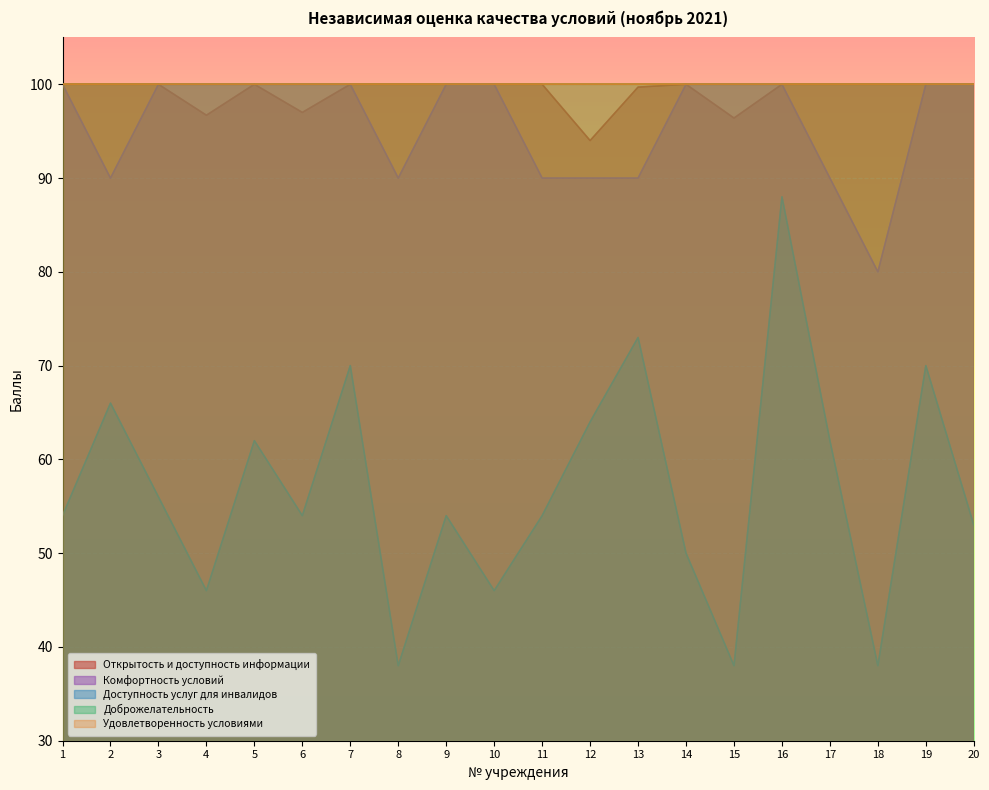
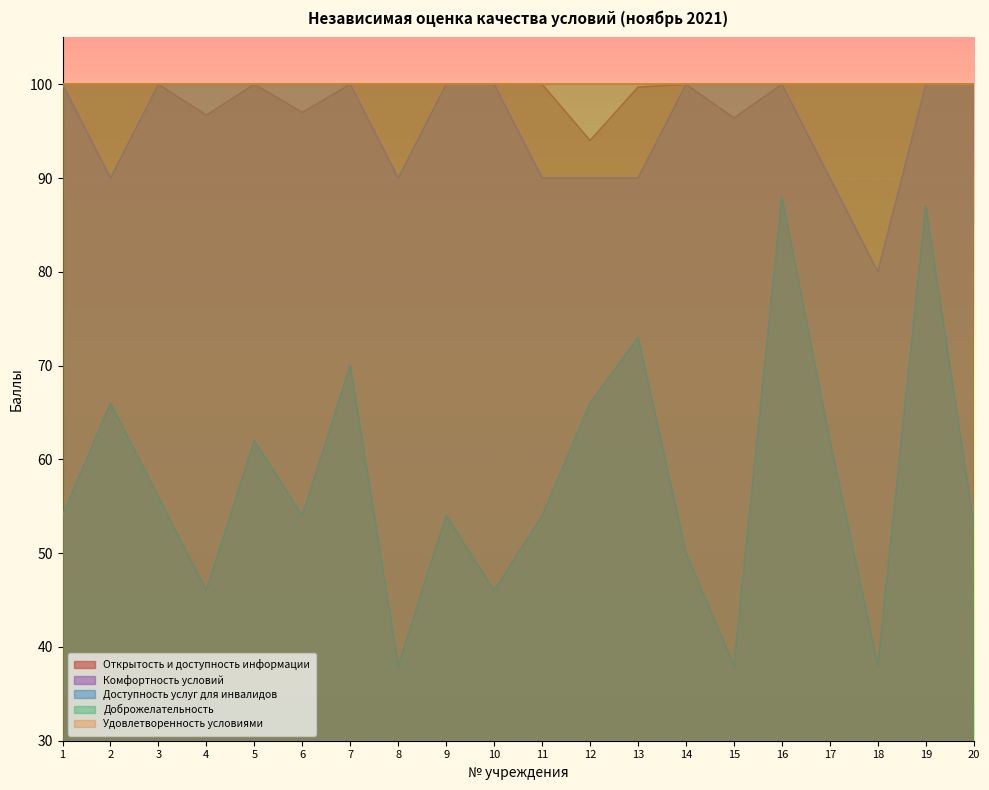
Доступность услуг для инвалидов, 12: 64 -> 66
Доступность услуг для инвалидов, 19: 70 -> 87
